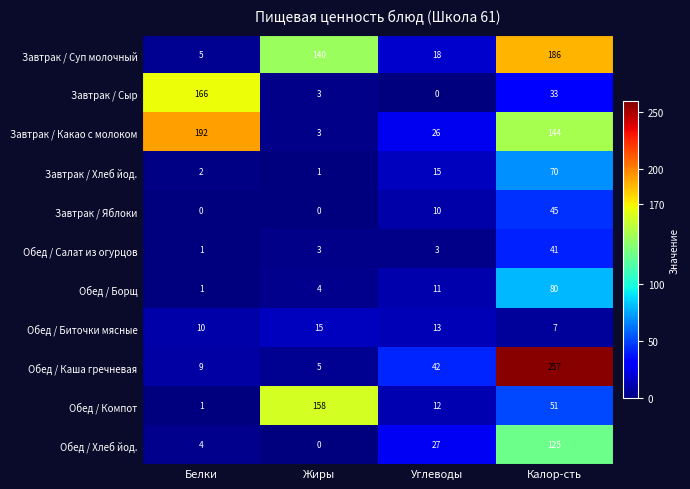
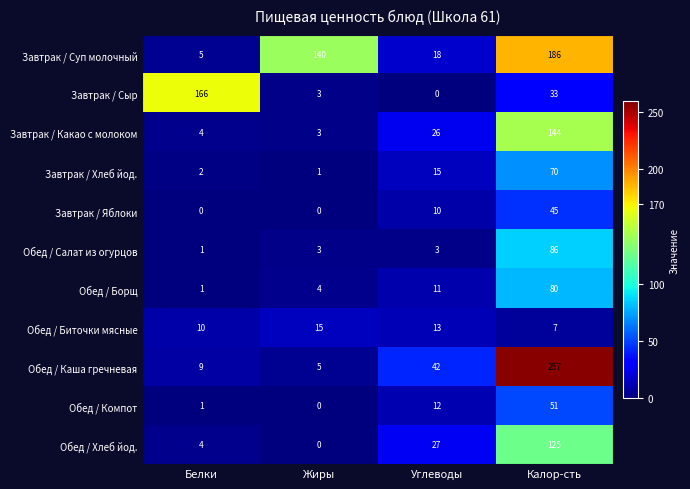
Завтрак / Какао с молоком, Белки: 192 -> 4
Обед / Салат из огурцов, Калор-сть: 41 -> 86
Обед / Компот, Жиры: 158 -> 0
